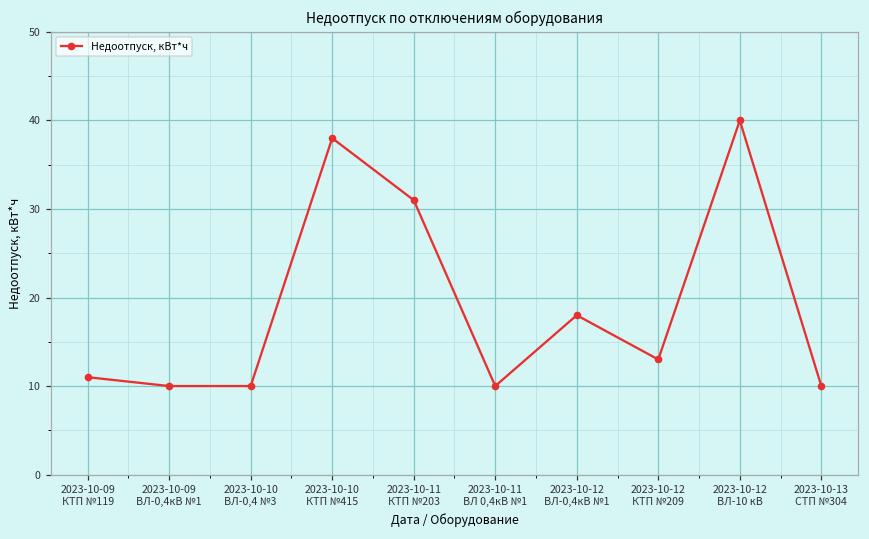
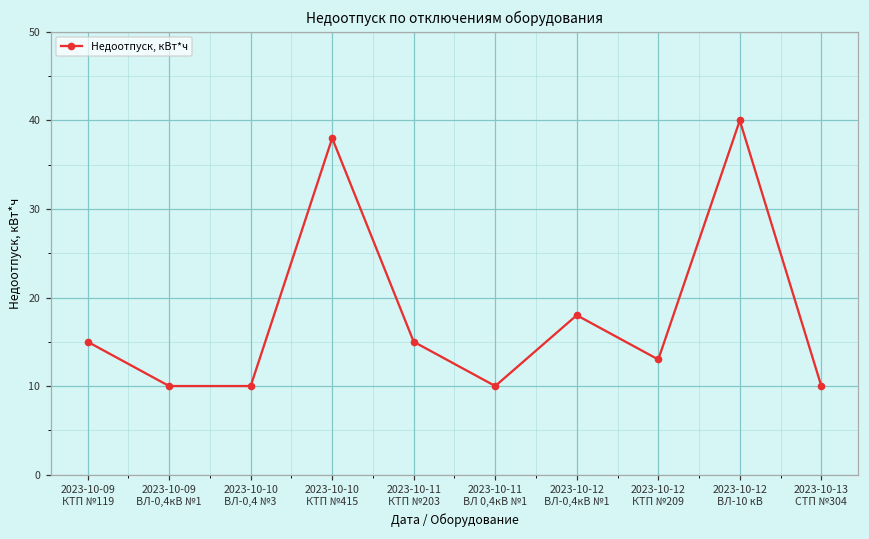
2023-10-09 КТП №119: 11 -> 15
2023-10-11 КТП №203: 31 -> 15
